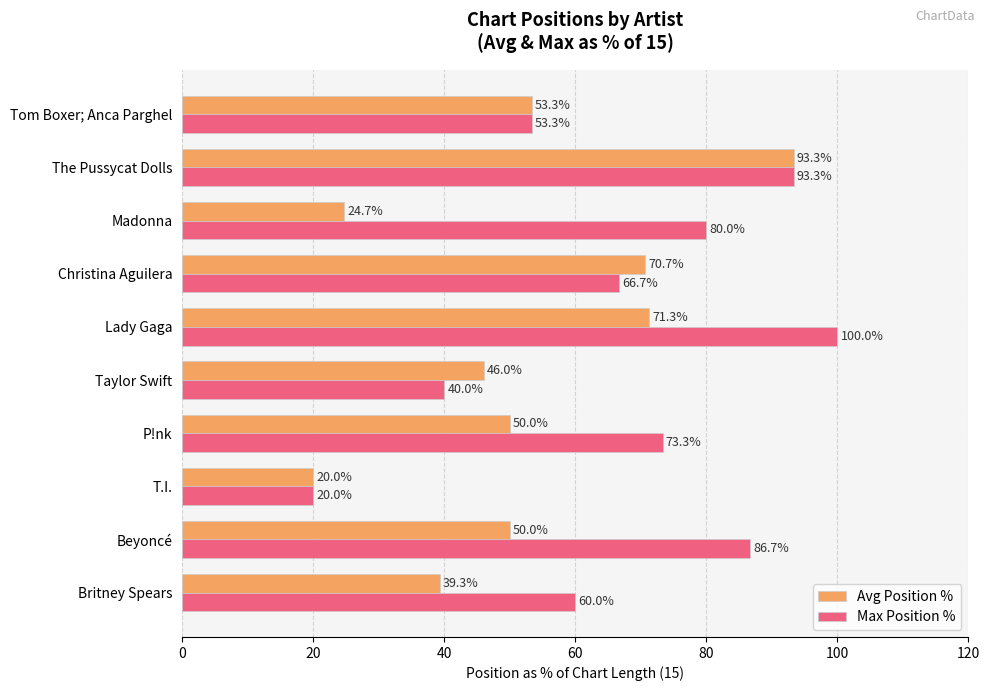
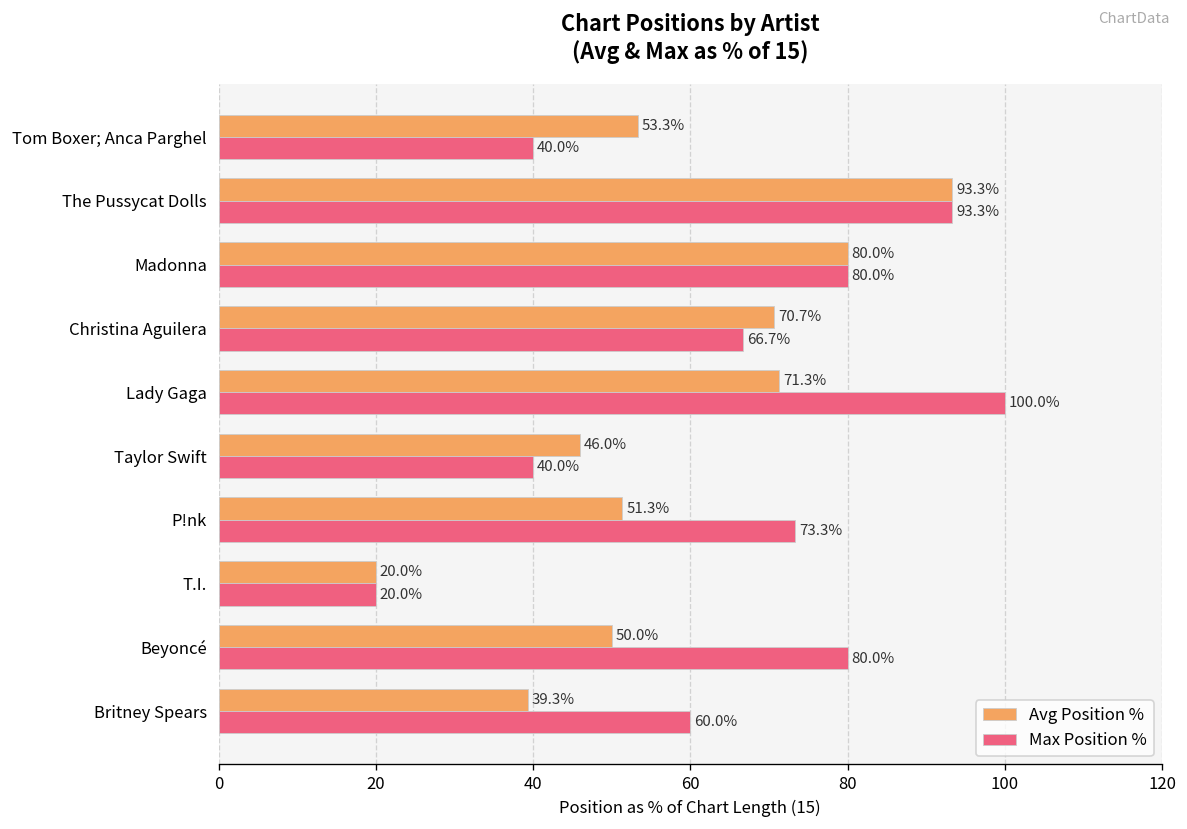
Max Position %, Tom Boxer; Anca Parghel: 53.3% -> 40.0%
Avg Position %, Madonna: 24.7% -> 80.0%
Avg Position %, P!nk: 50.0% -> 51.3%
Max Position %, Beyoncé: 86.7% -> 80.0%
